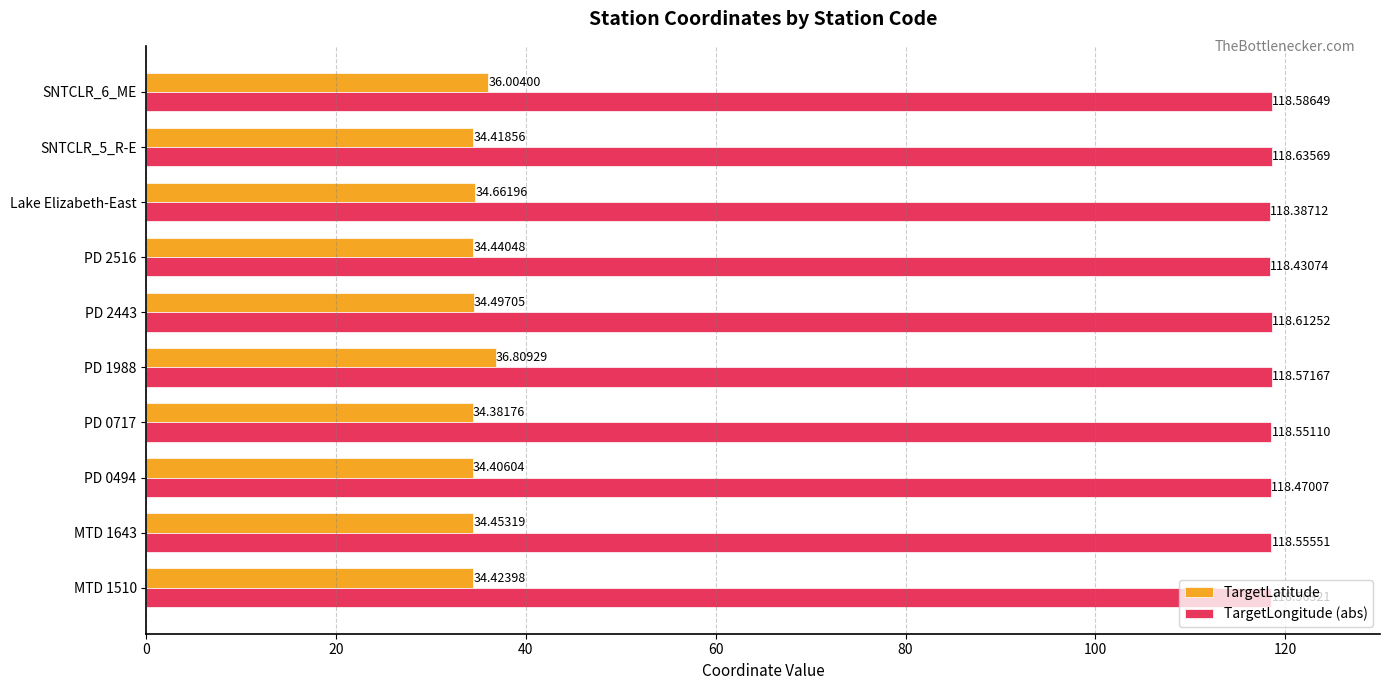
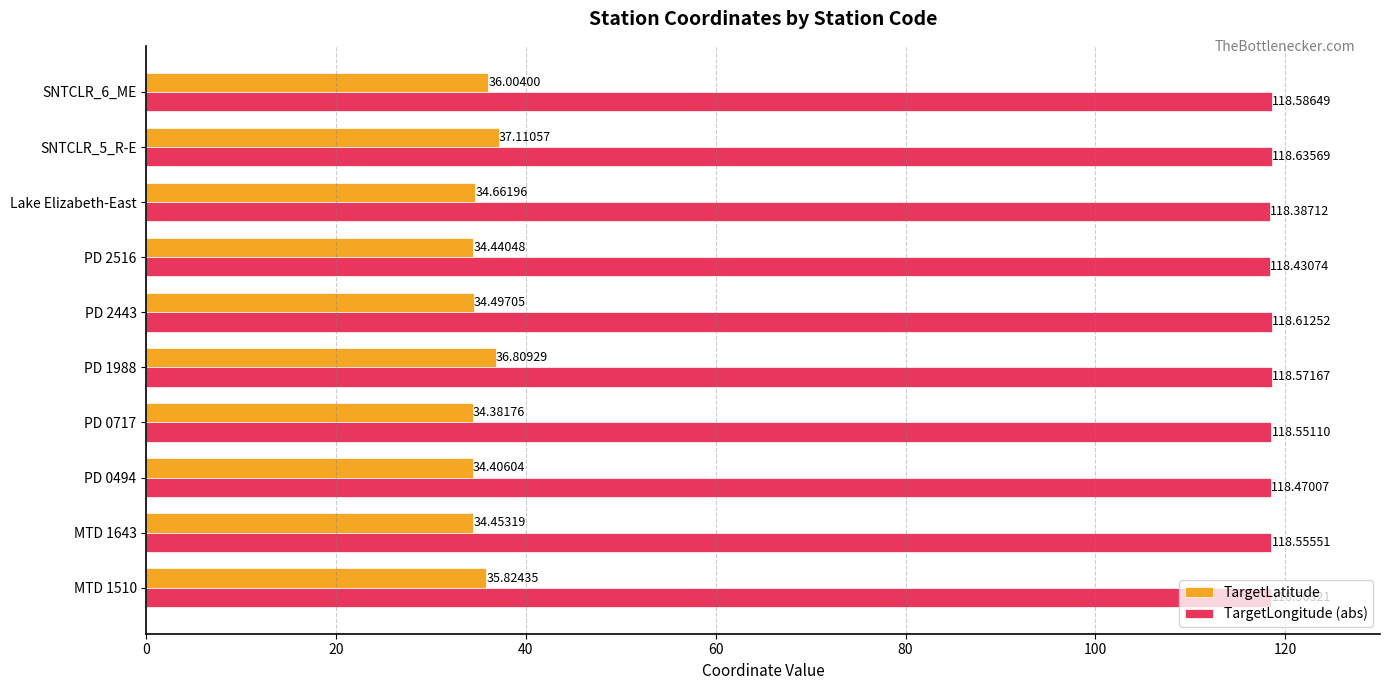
TargetLatitude, SNTCLR_5_R-E: 34.41856 -> 37.11057
TargetLatitude, MTD 1510: 34.42398 -> 35.82435
